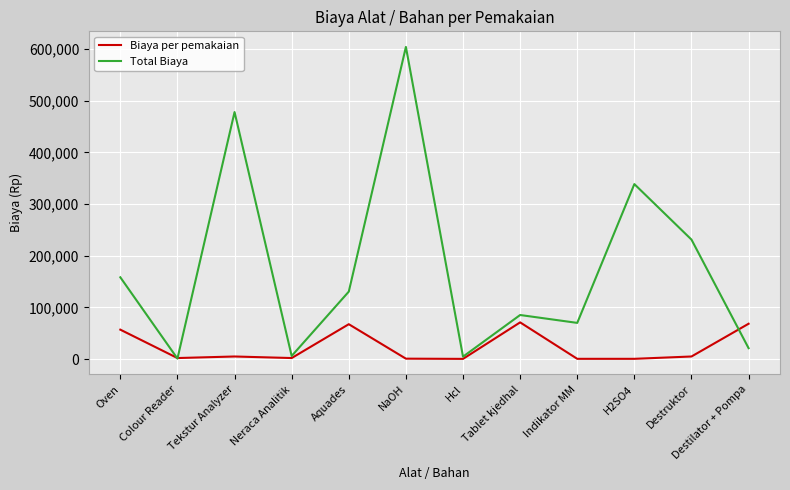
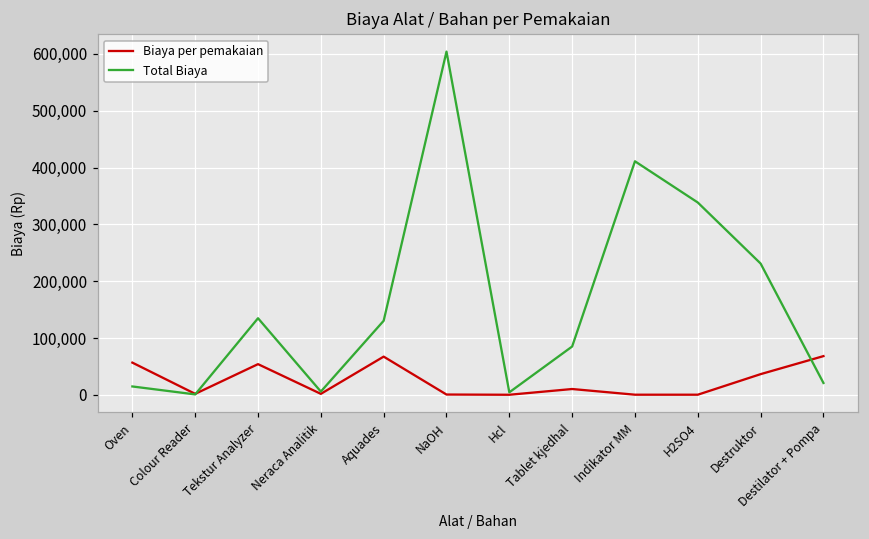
Total Biaya, Oven: 160,000 -> 20,000
Biaya per pemakaian, Tekstur Analyzer: 10,000 -> 50,000
Total Biaya, Tekstur Analyzer: 480,000 -> 140,000
Biaya per pemakaian, Tablet kjedhal: 70,000 -> 10,000
Total Biaya, Indikator MM: 70,000 -> 410,000
Biaya per pemakaian, Destruktor: 10,000 -> 40,000
